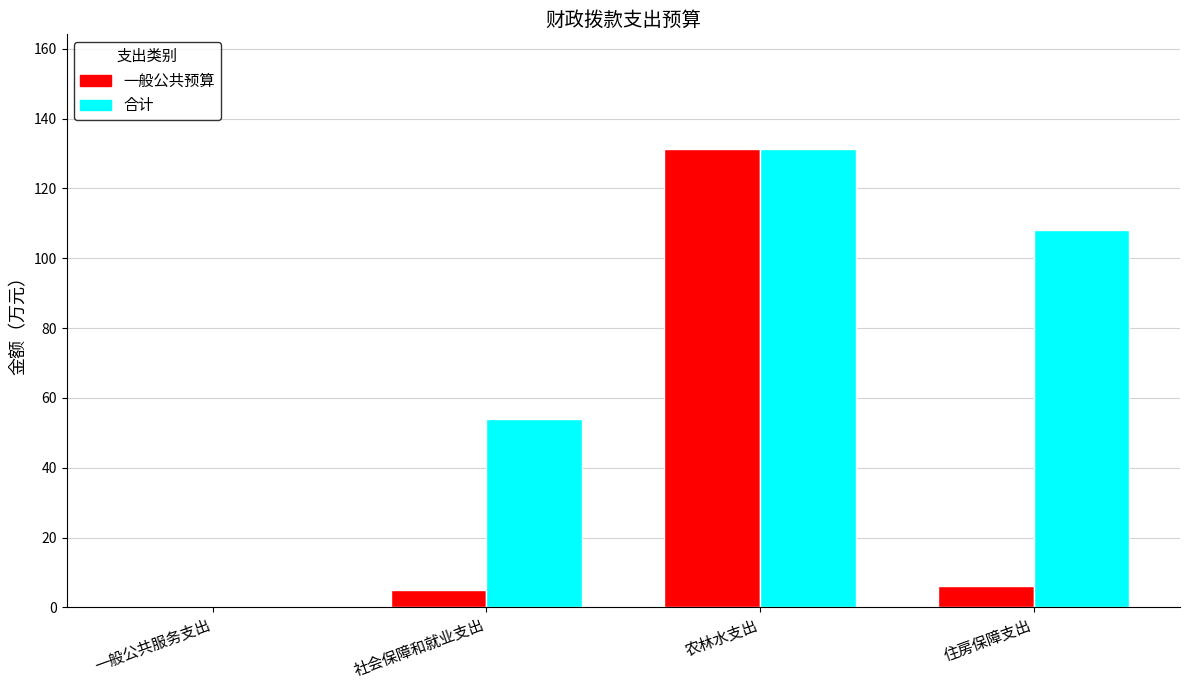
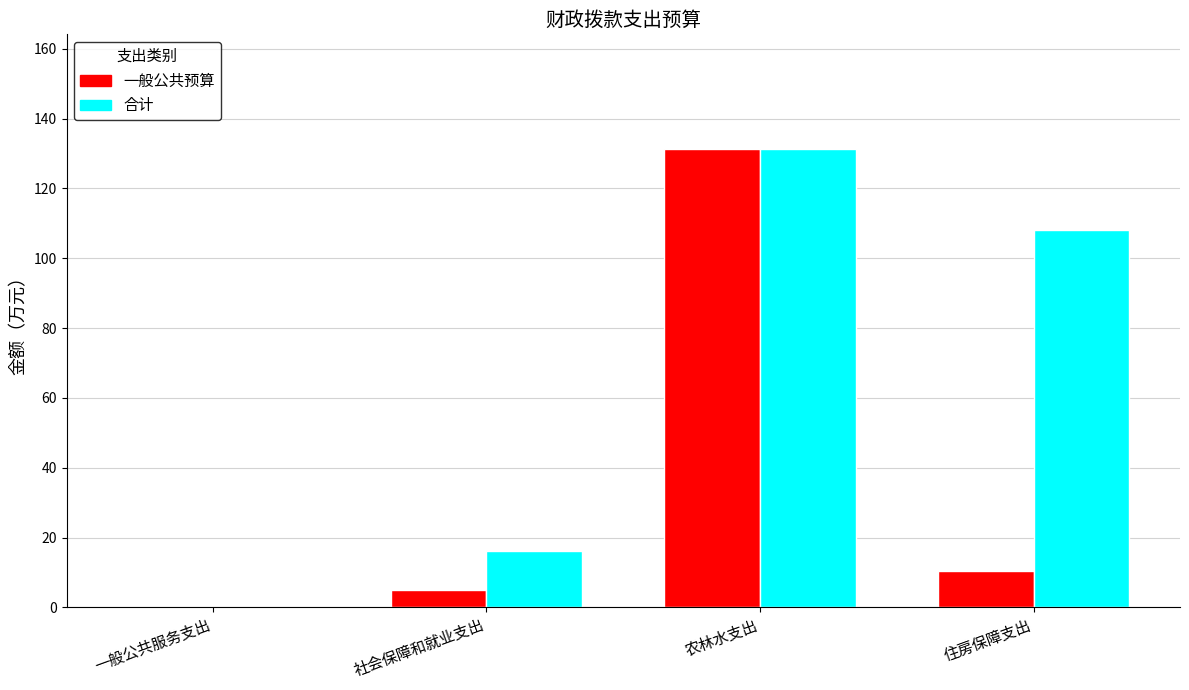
合计, 社会保障和就业支出: 54 -> 16
一般公共预算, 住房保障支出: 6 -> 10
